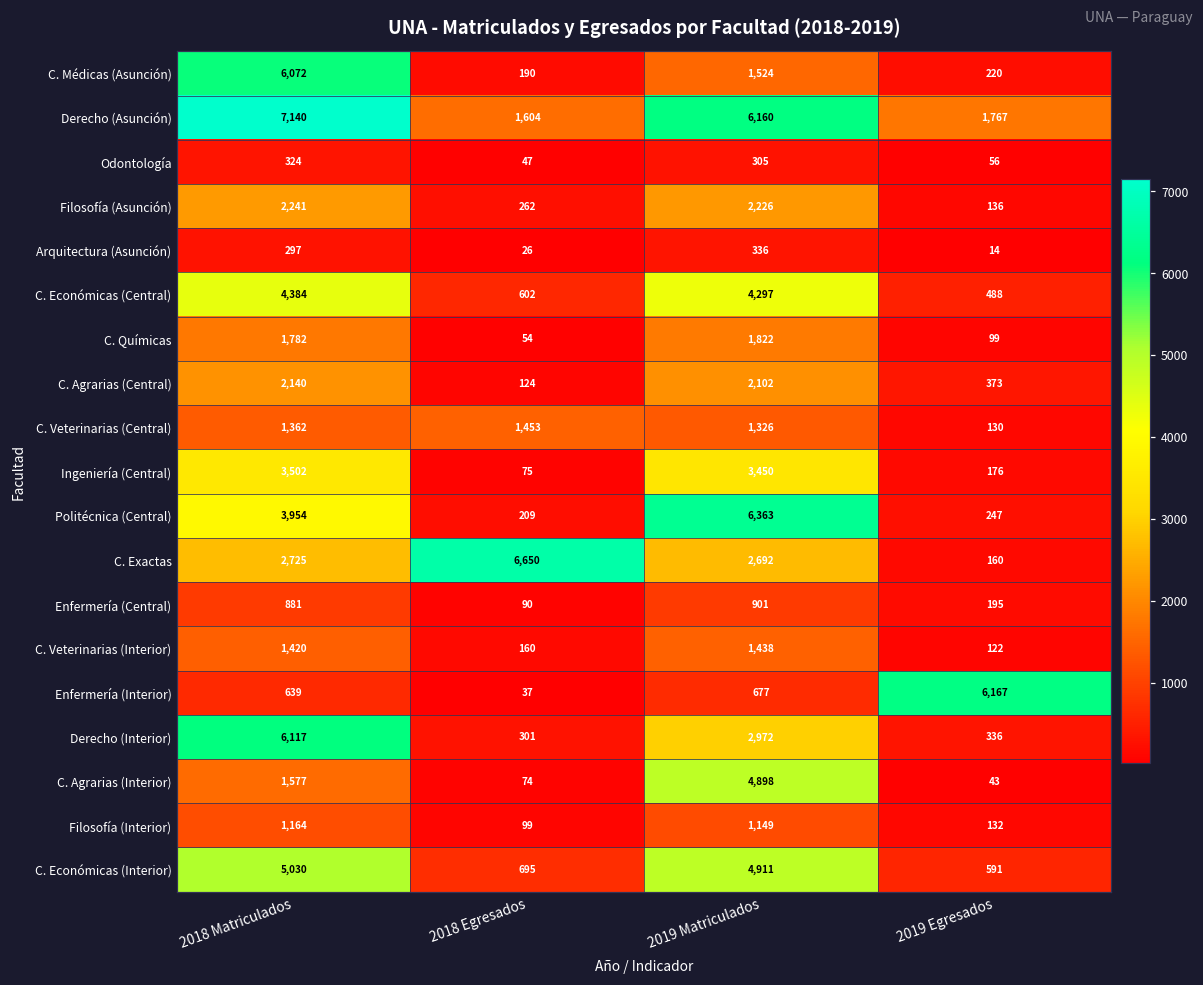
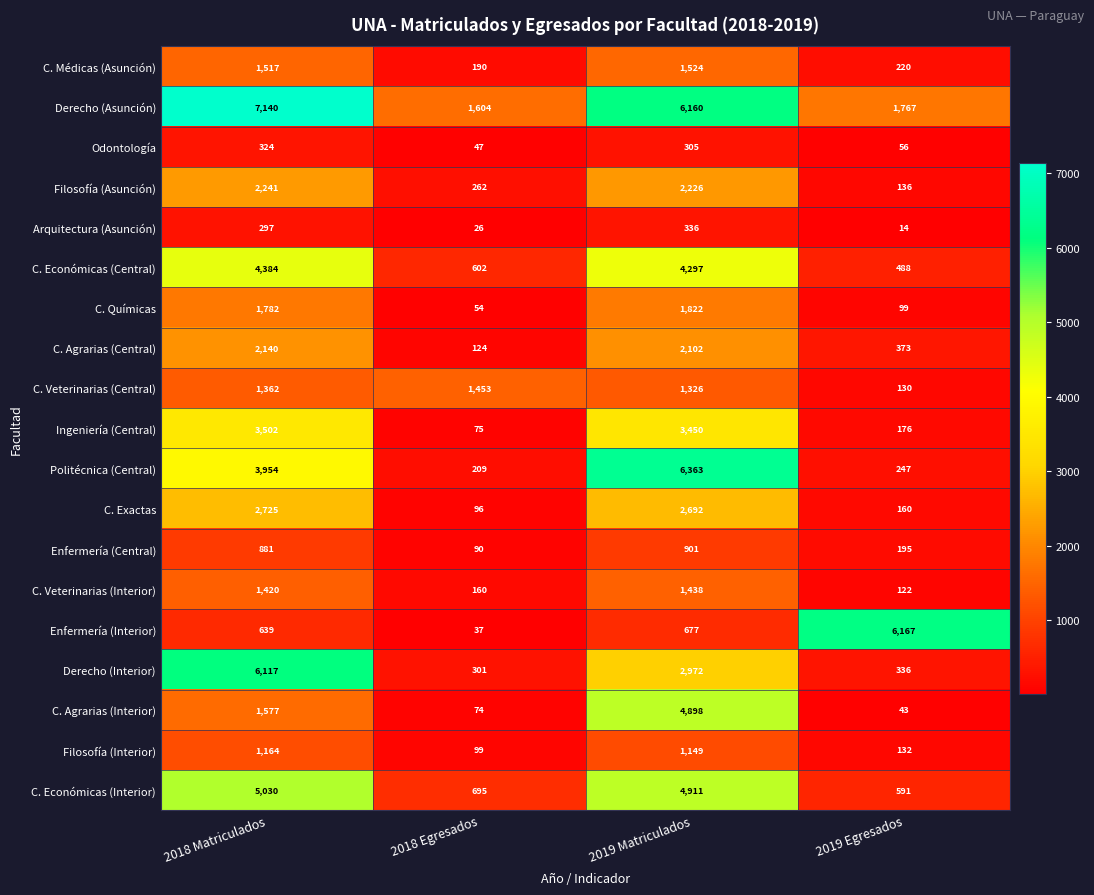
C. Médicas (Asunción), 2018 Matriculados: 6,072 -> 1,517
C. Exactas, 2018 Egresados: 6,650 -> 96
